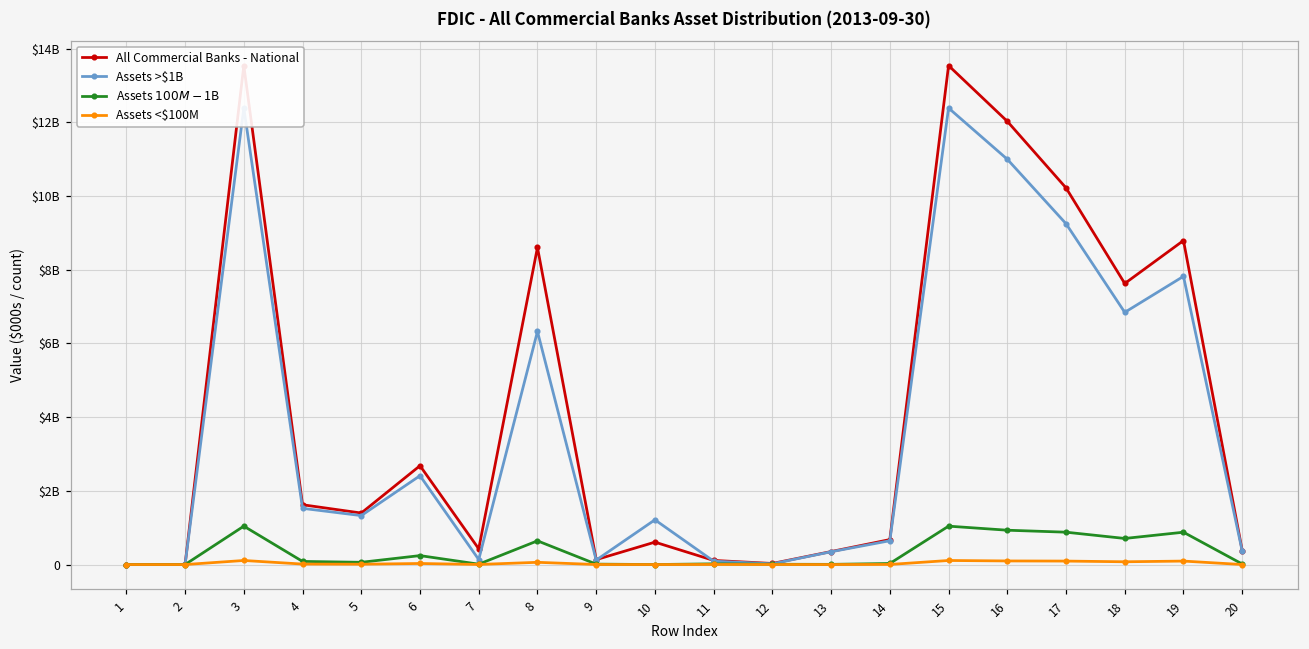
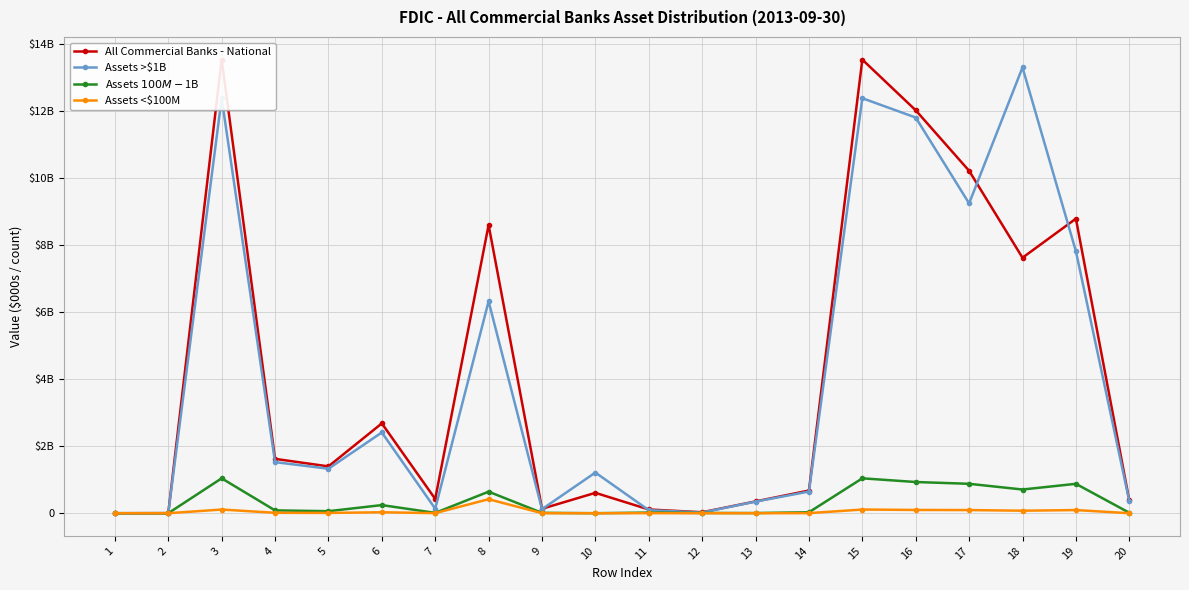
Assets <$100M, 8: $100000000 -> $400000000
Assets >$1B, 16: $11000000000 -> $11800000000
Assets >$1B, 18: $6800000000 -> $13300000000
